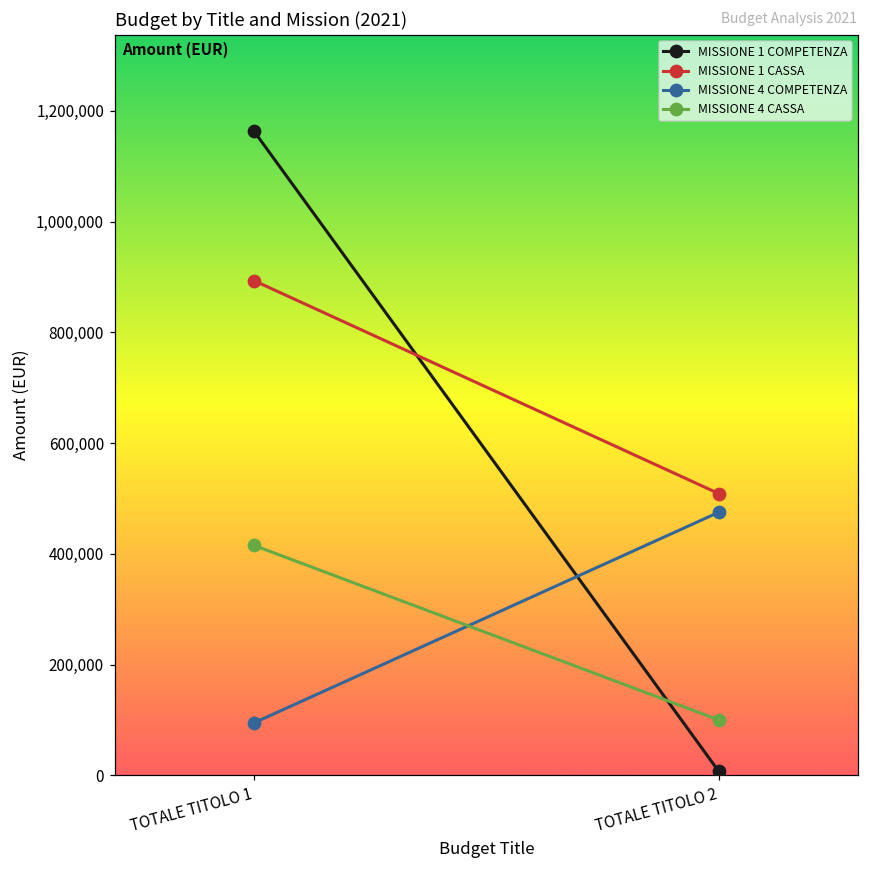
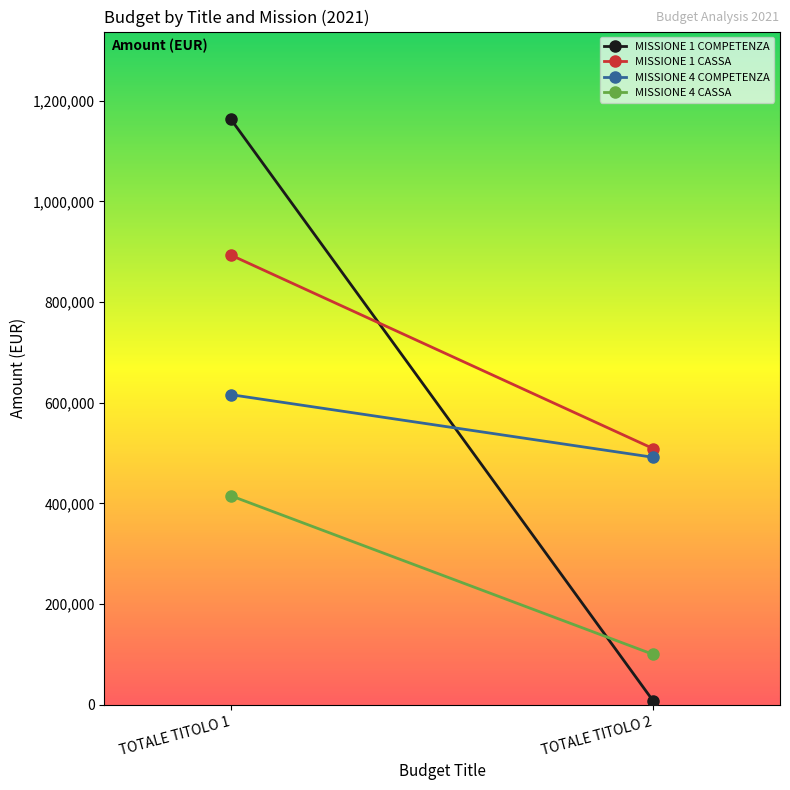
MISSIONE 4 COMPETENZA, TOTALE TITOLO 1: 90,000 -> 620,000
MISSIONE 4 COMPETENZA, TOTALE TITOLO 2: 470,000 -> 490,000
